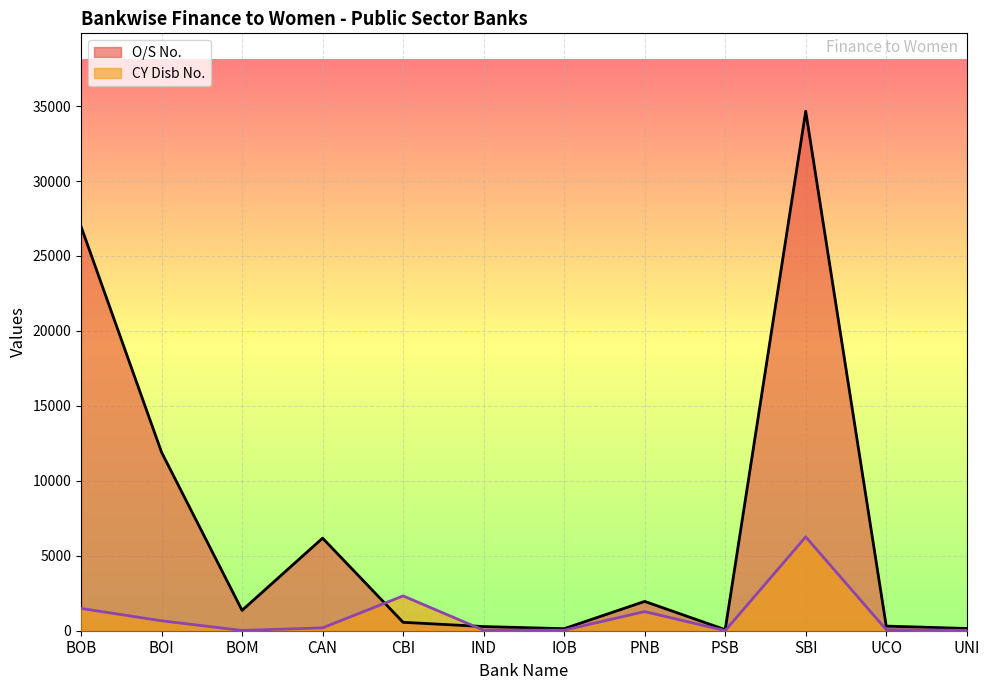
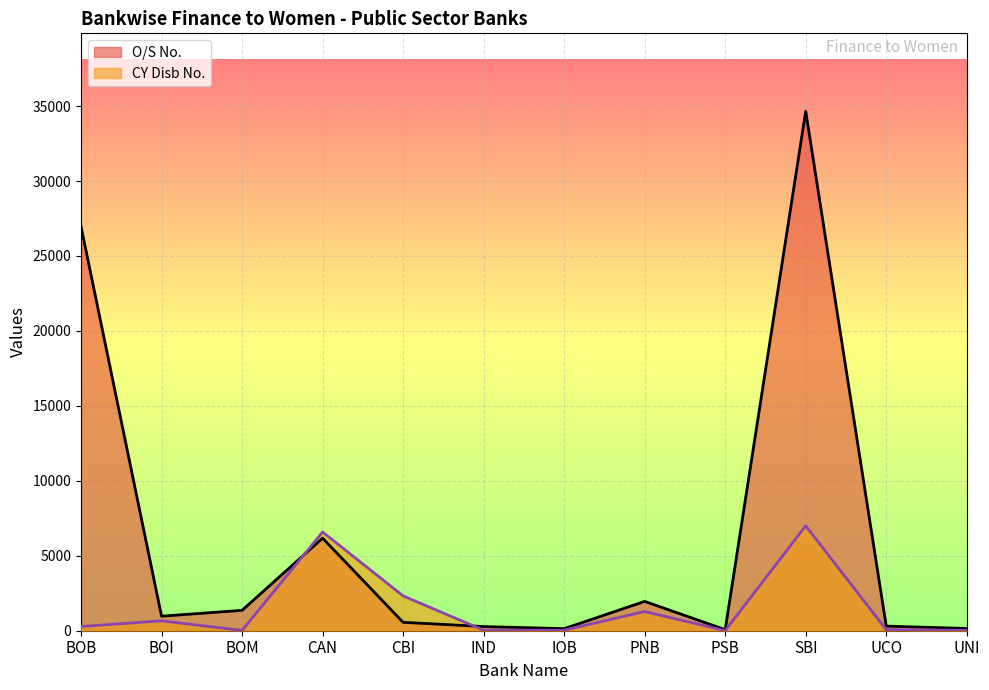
CY Disb No., BOB: 1500 -> 300
O/S No., BOI: 11900 -> 1000
CY Disb No., CAN: 200 -> 6600
CY Disb No., SBI: 6300 -> 7000
